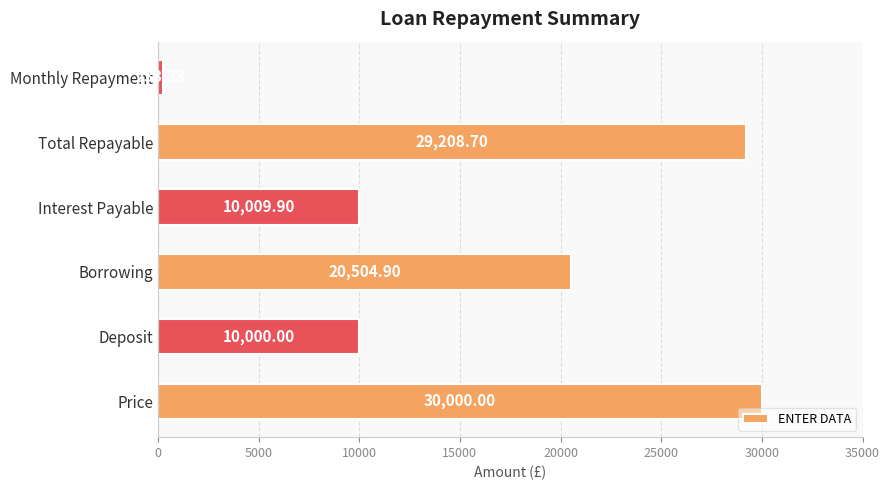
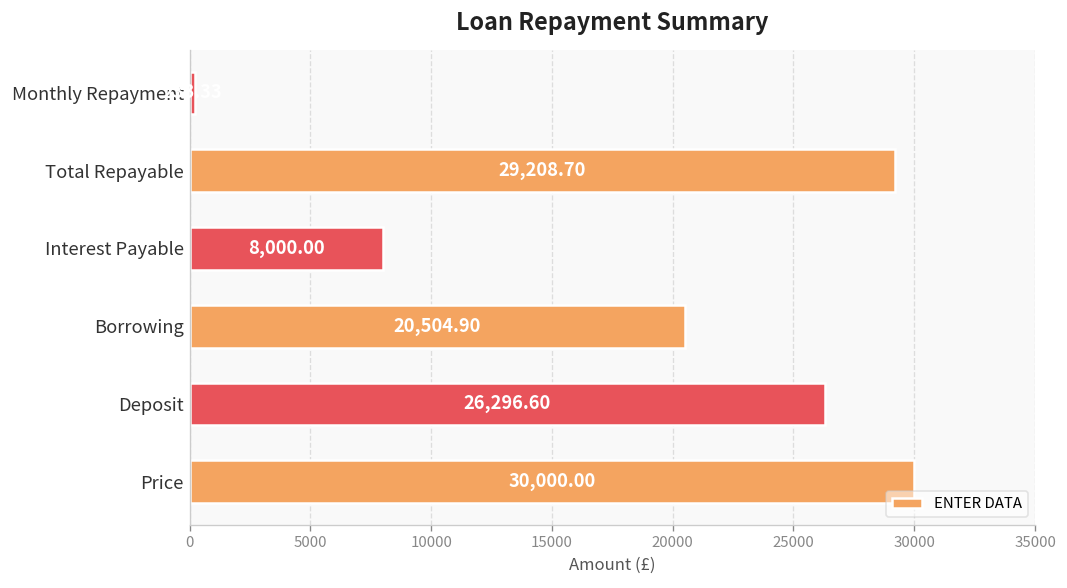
Interest Payable: 10,009.90 -> 8,000.00
Deposit: 10,000.00 -> 26,296.60
